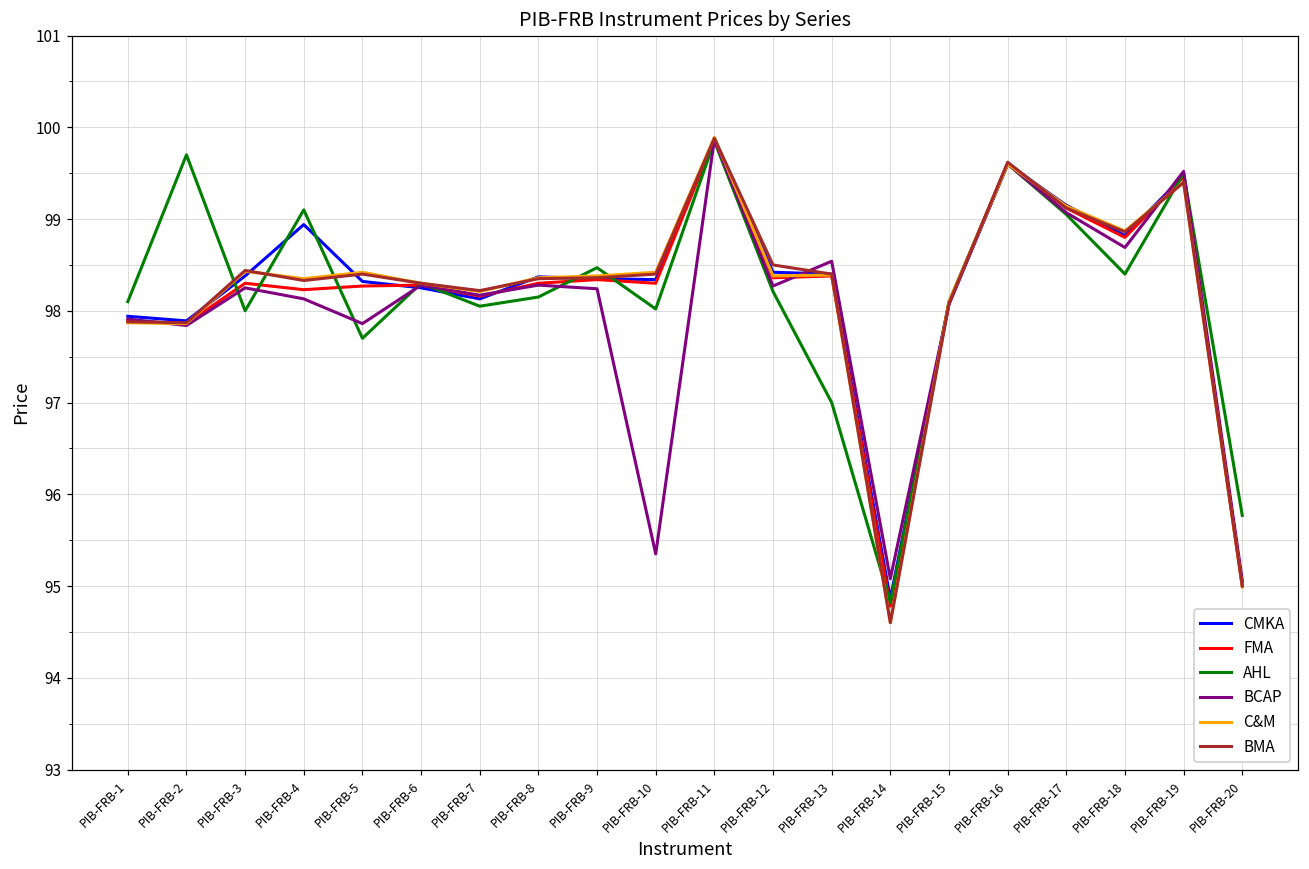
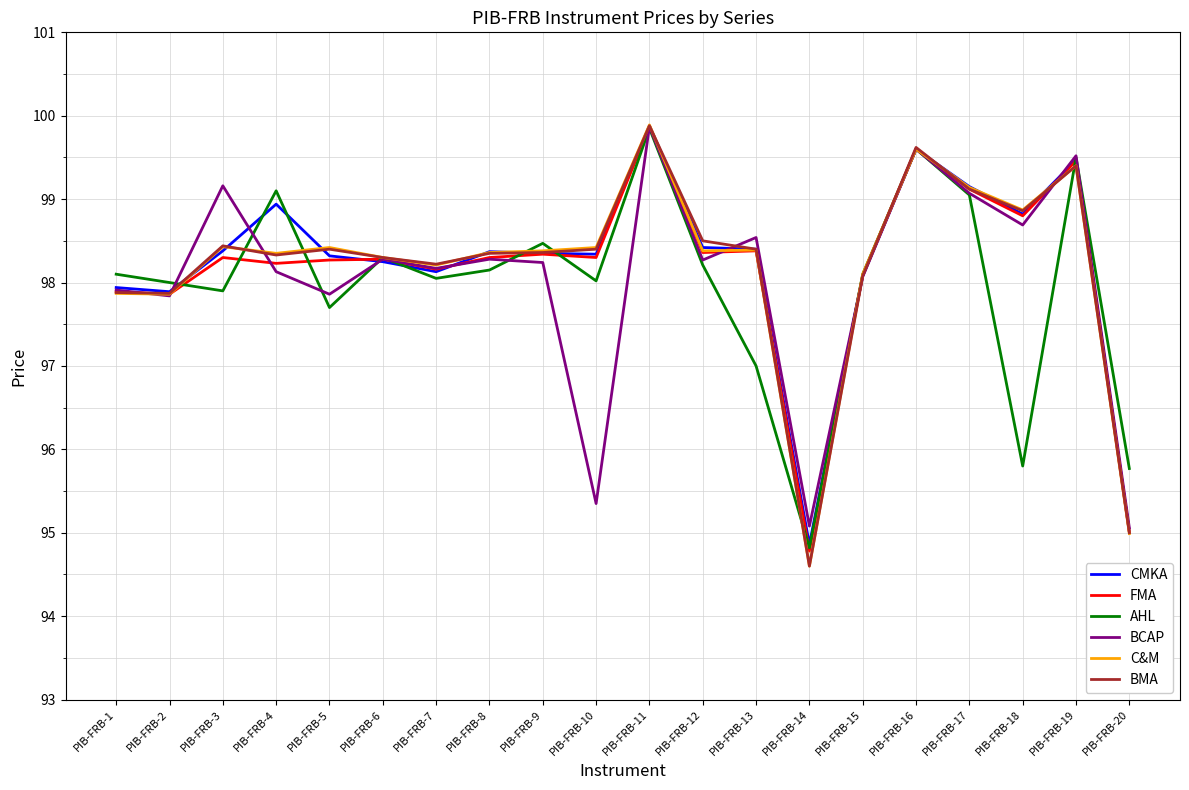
AHL, PIB-FRB-2: 99.7 -> 98.0
AHL, PIB-FRB-3: 98.0 -> 97.9
BCAP, PIB-FRB-3: 98.3 -> 99.2
AHL, PIB-FRB-18: 98.4 -> 95.8
